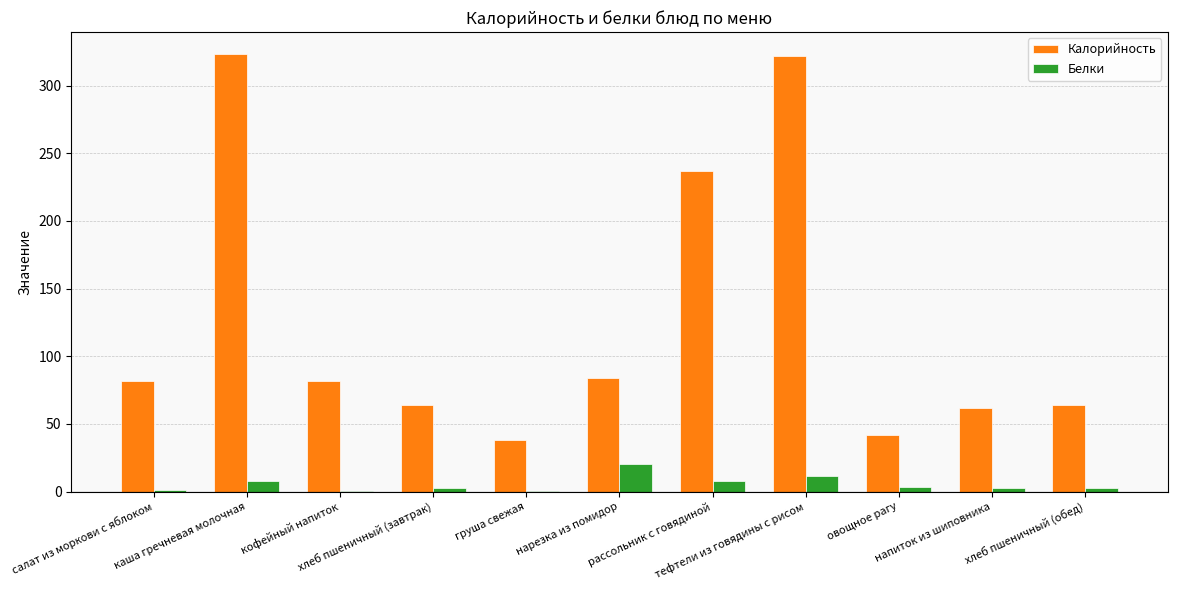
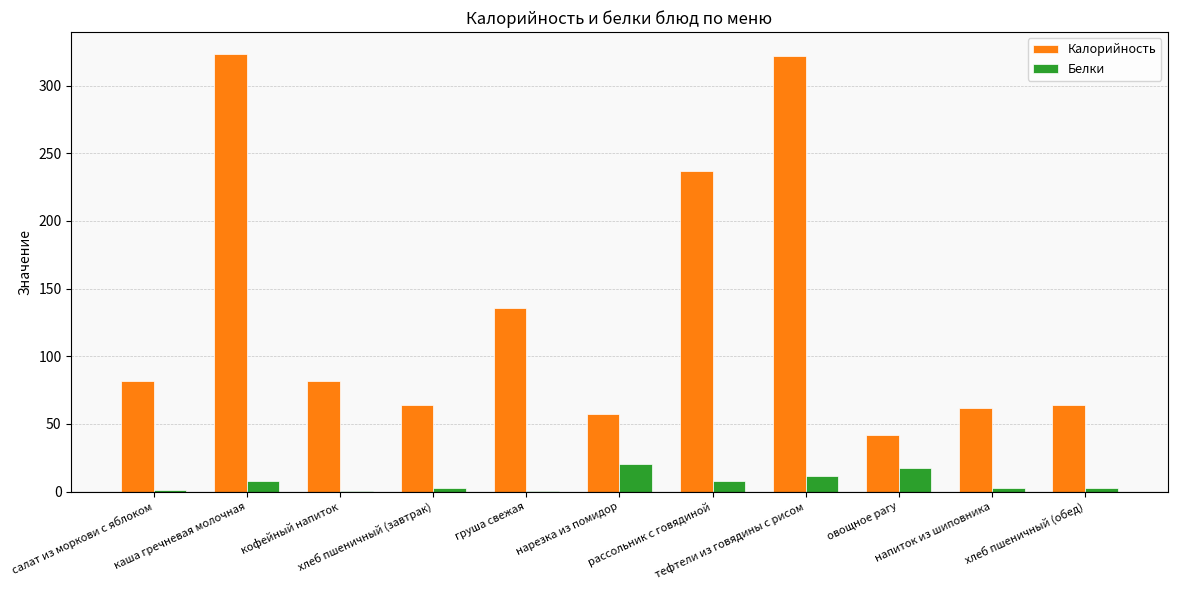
Калорийность, груша свежая: 38 -> 136
Калорийность, нарезка из помидор: 84 -> 57
Белки, овощное рагу: 4 -> 18
